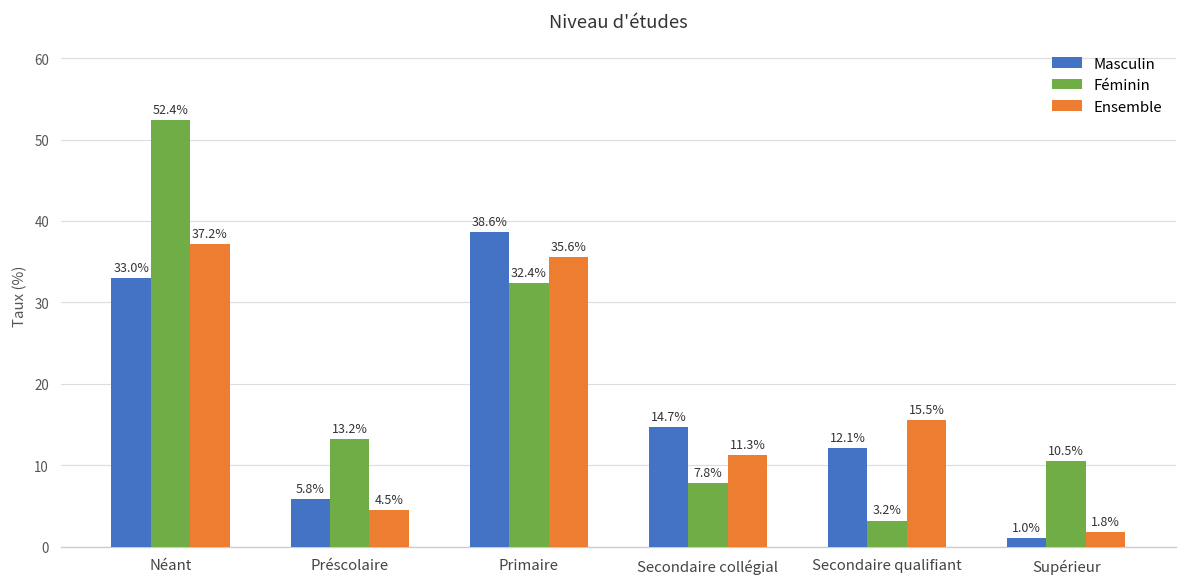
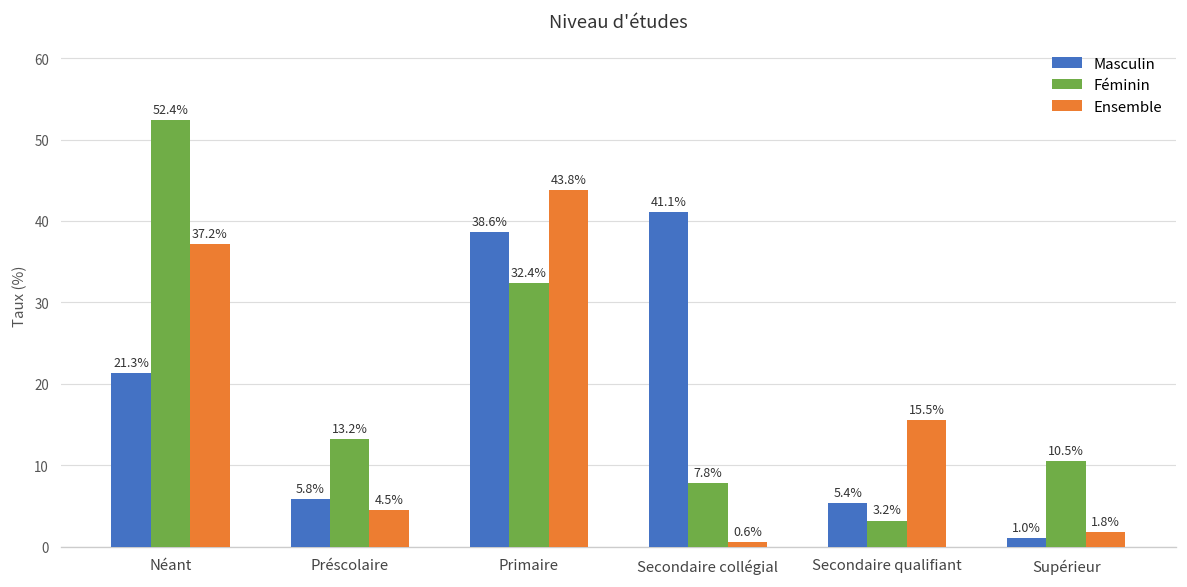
Masculin, Néant: 33.0% -> 21.3%
Ensemble, Primaire: 35.6% -> 43.8%
Masculin, Secondaire collégial: 14.7% -> 41.1%
Ensemble, Secondaire collégial: 11.3% -> 0.6%
Masculin, Secondaire qualifiant: 12.1% -> 5.4%
